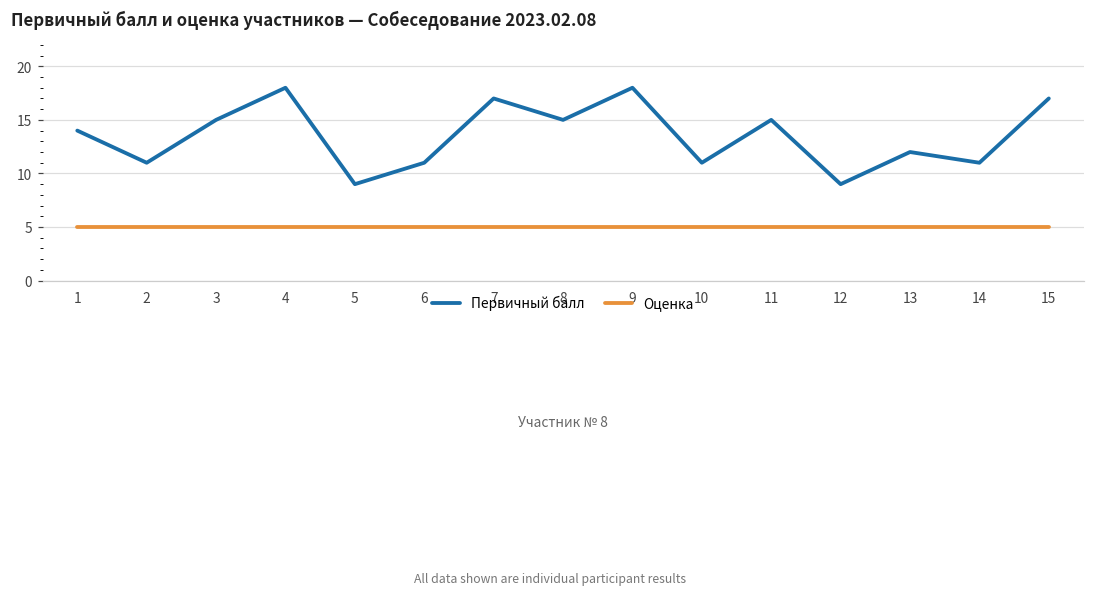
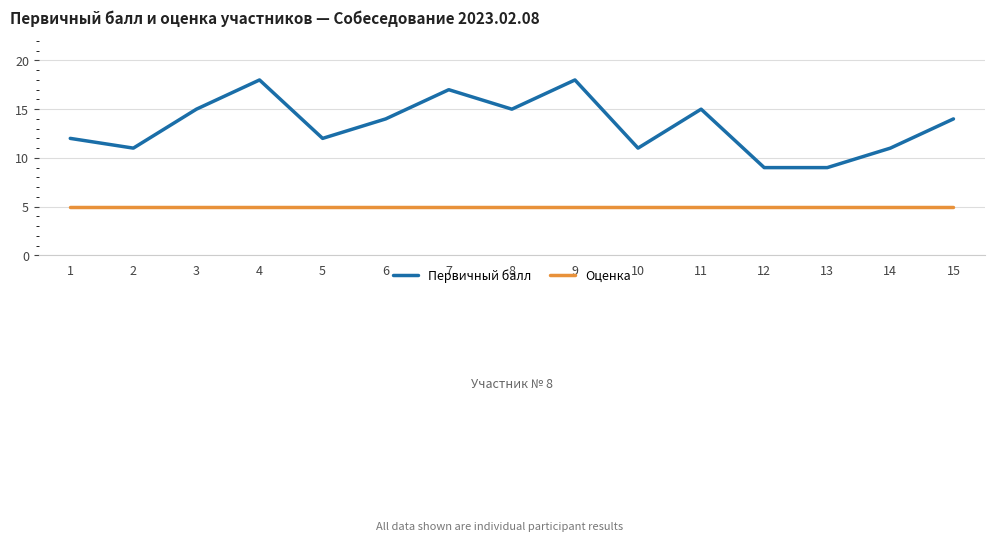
Первичный балл, 1: 14 -> 12
Первичный балл, 5: 9 -> 12
Первичный балл, 6: 11 -> 14
Первичный балл, 13: 12 -> 9
Первичный балл, 15: 17 -> 14
